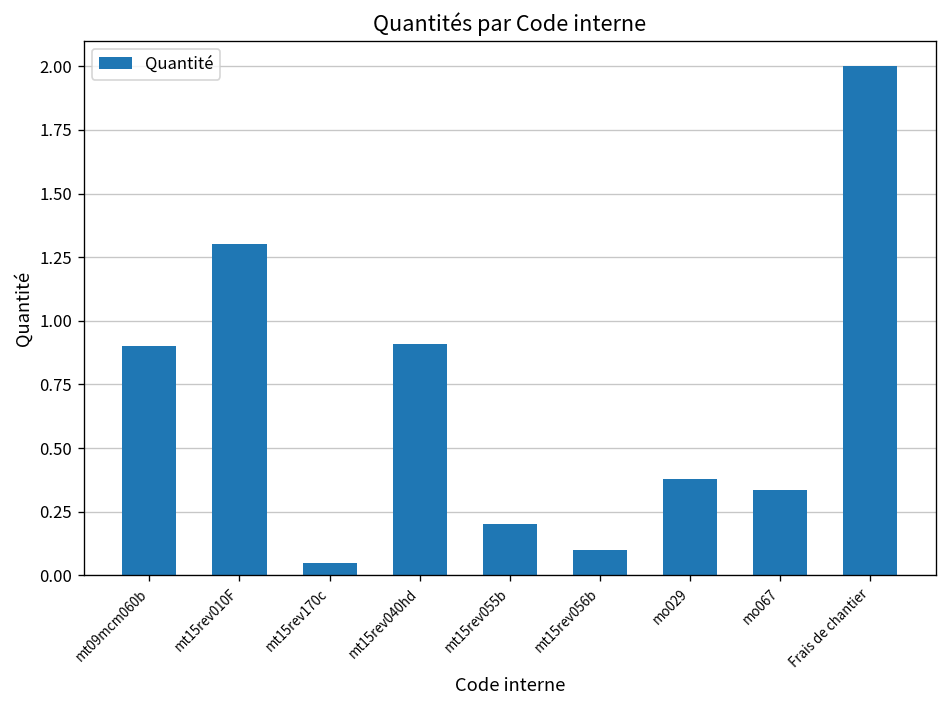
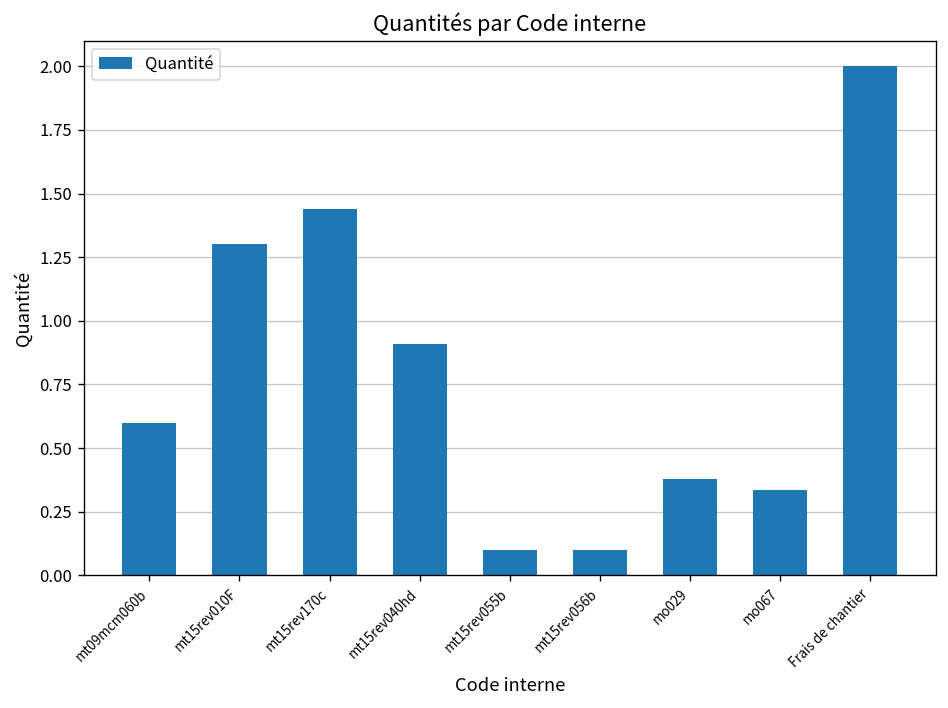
mt09mcm060b: 0.9 -> 0.6
mt15rev170c: 0.05 -> 1.44
mt15rev055b: 0.2 -> 0.1
